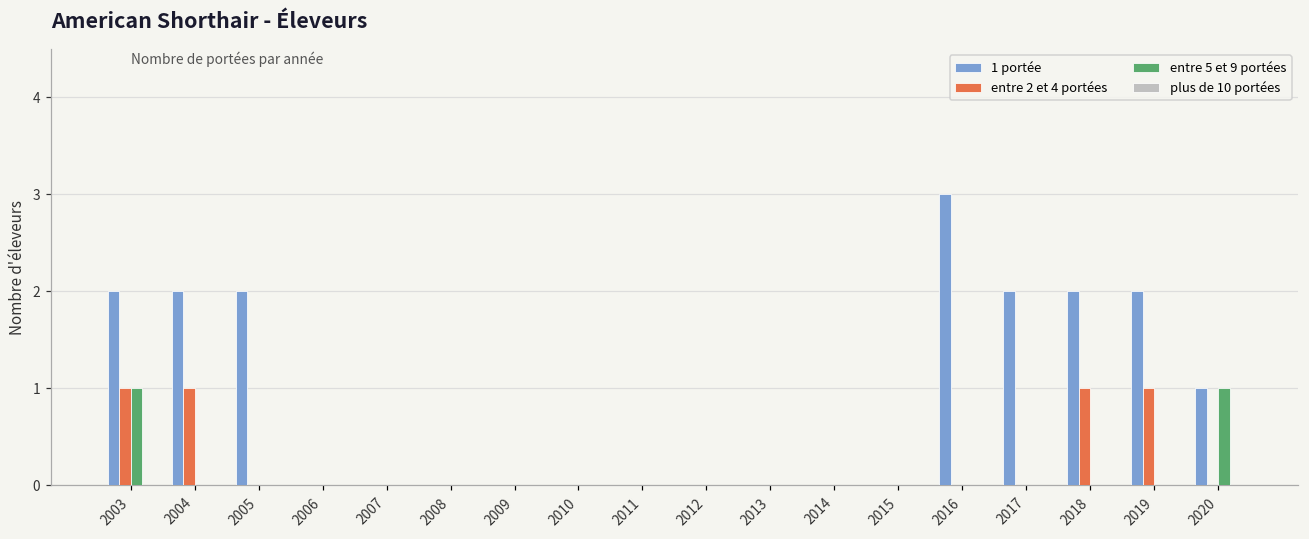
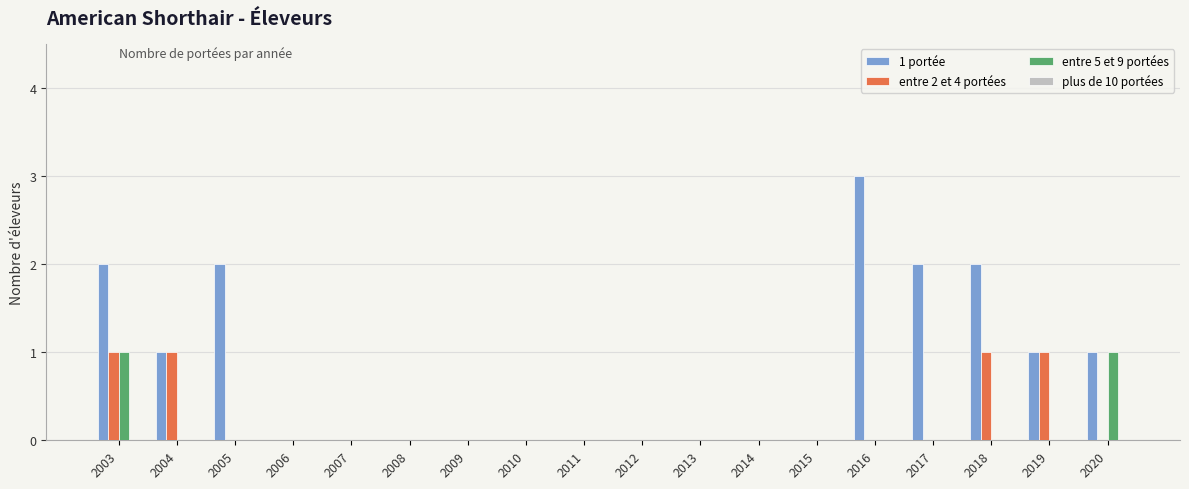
1 portée, 2004: 2 -> 1
1 portée, 2019: 2 -> 1
